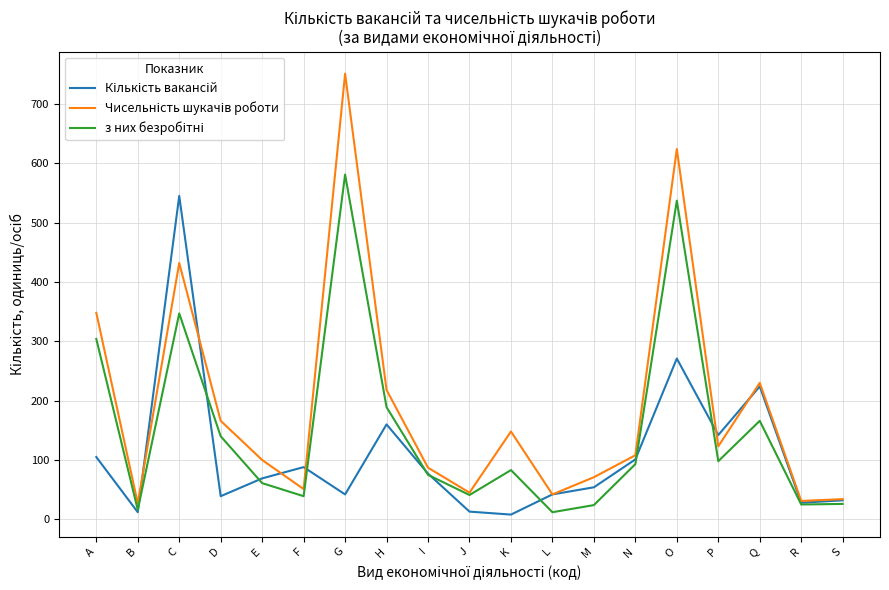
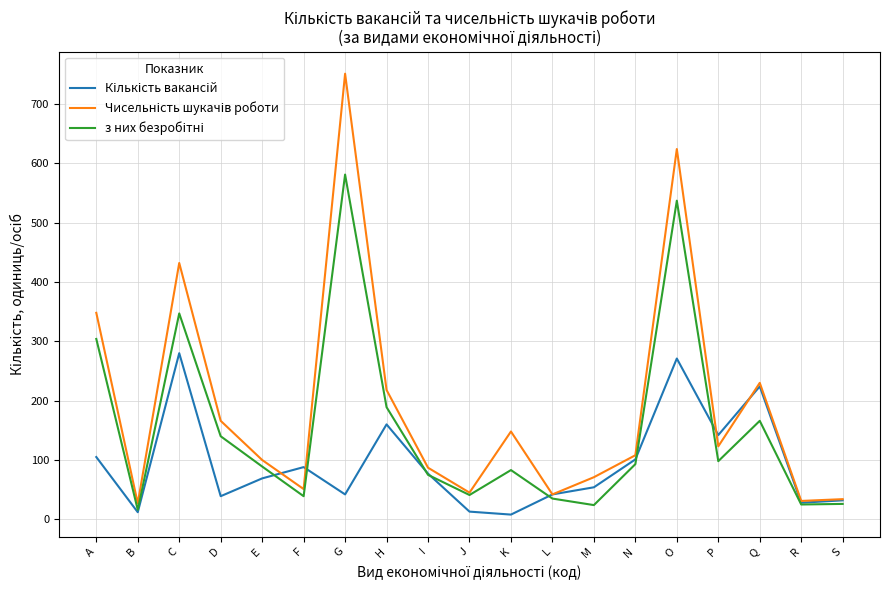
Кількість вакансій, C: 550 -> 280
з них безробітні, E: 60 -> 90
з них безробітні, L: 10 -> 40
